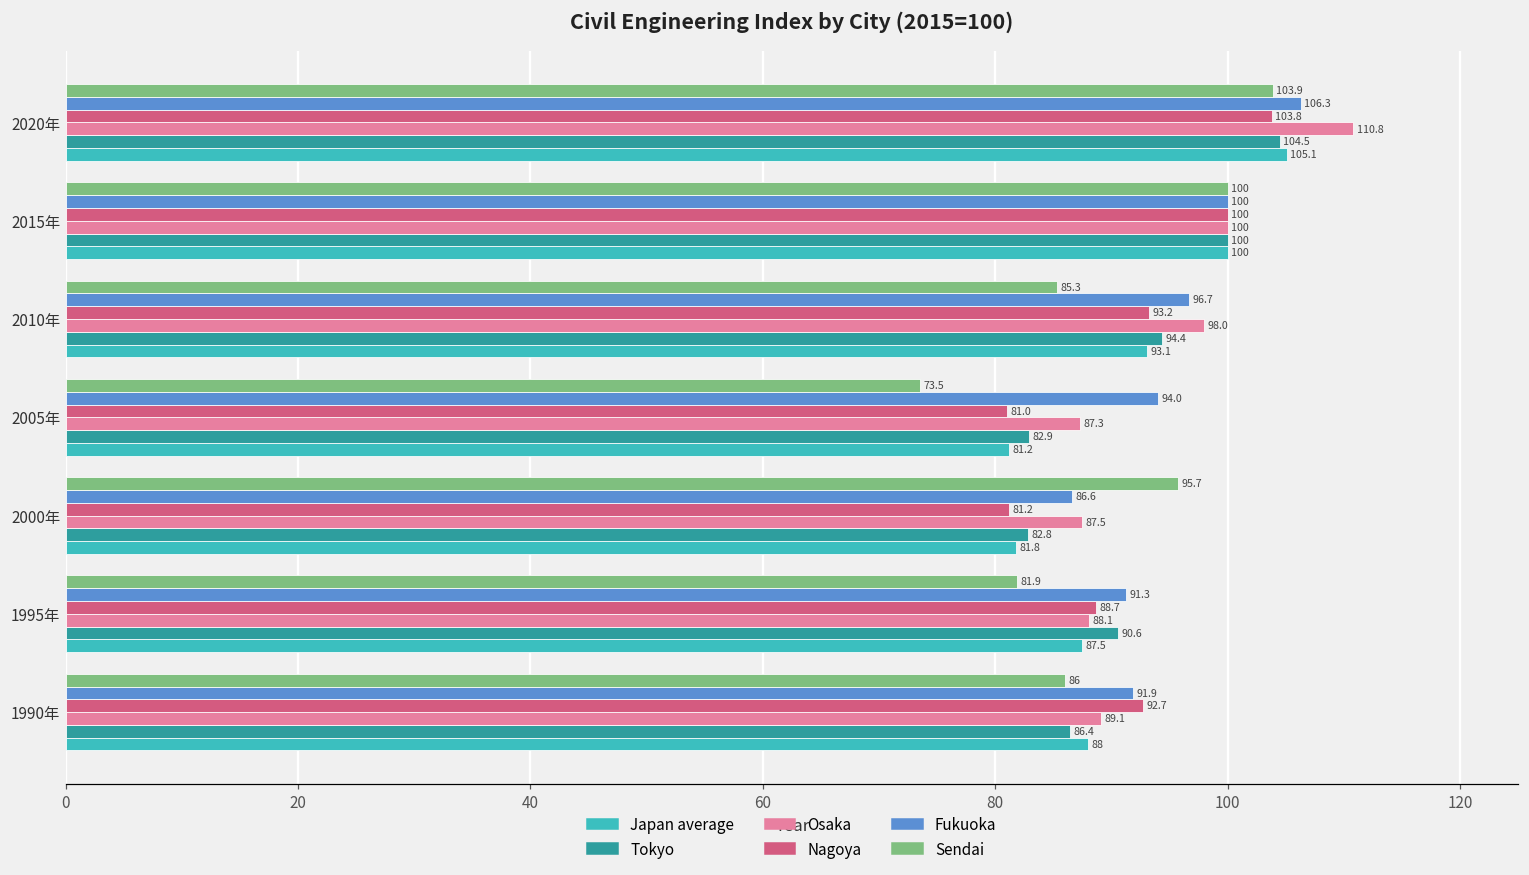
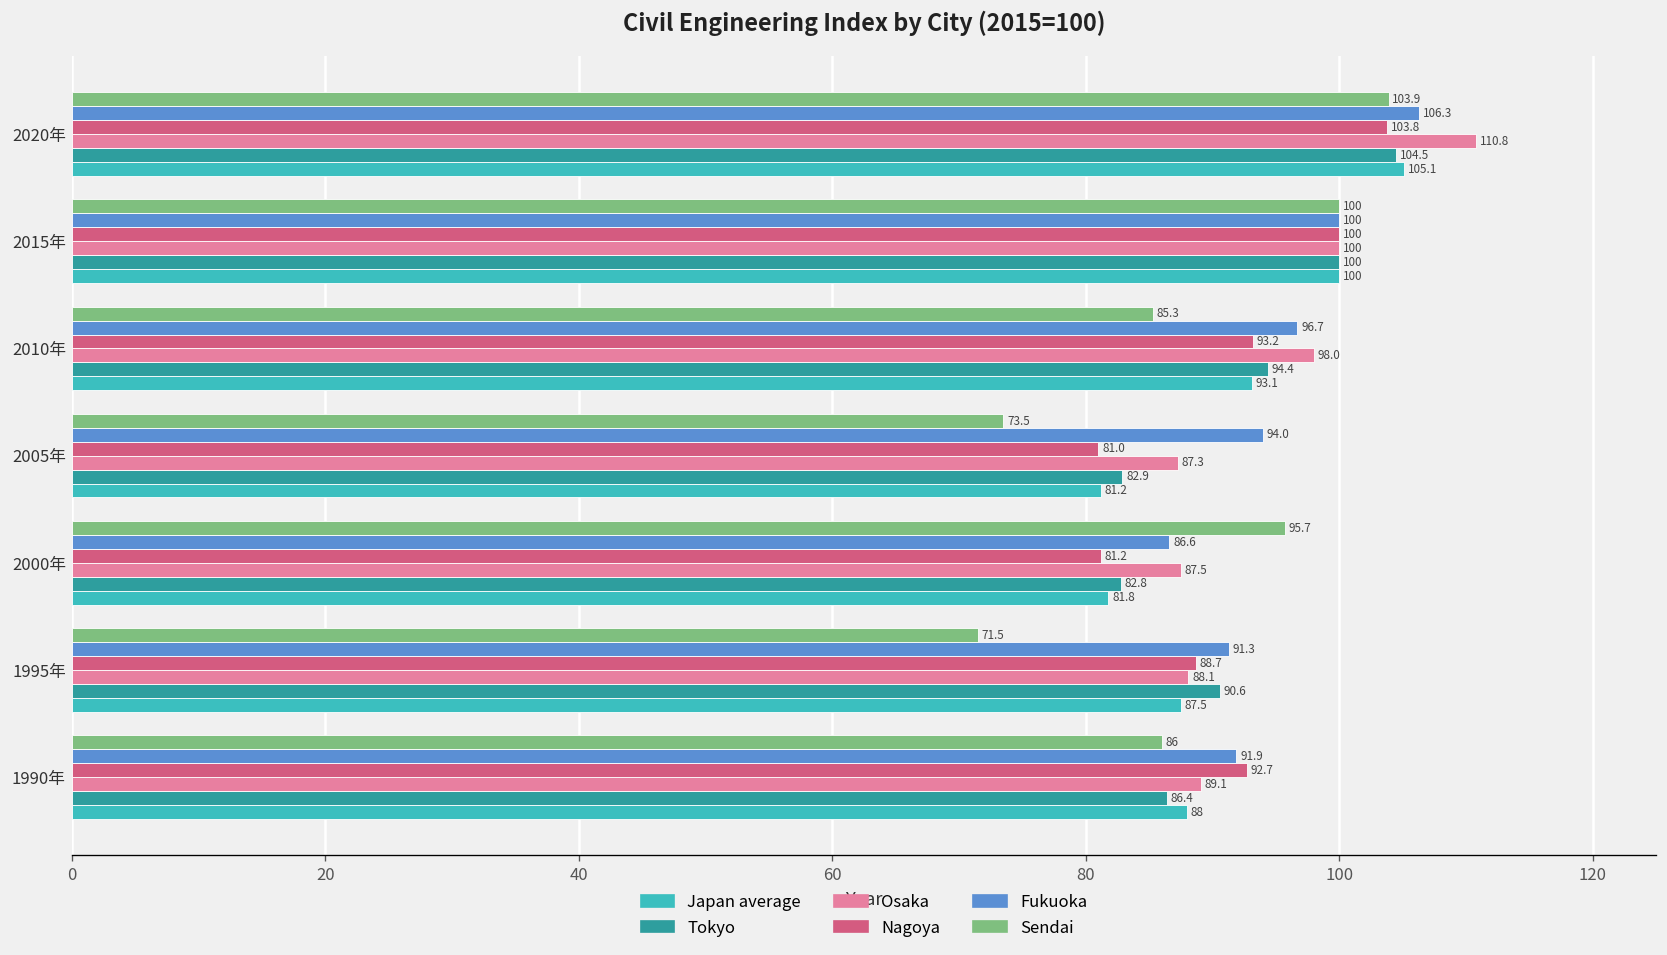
Sendai, 1995年: 81.9 -> 71.5
